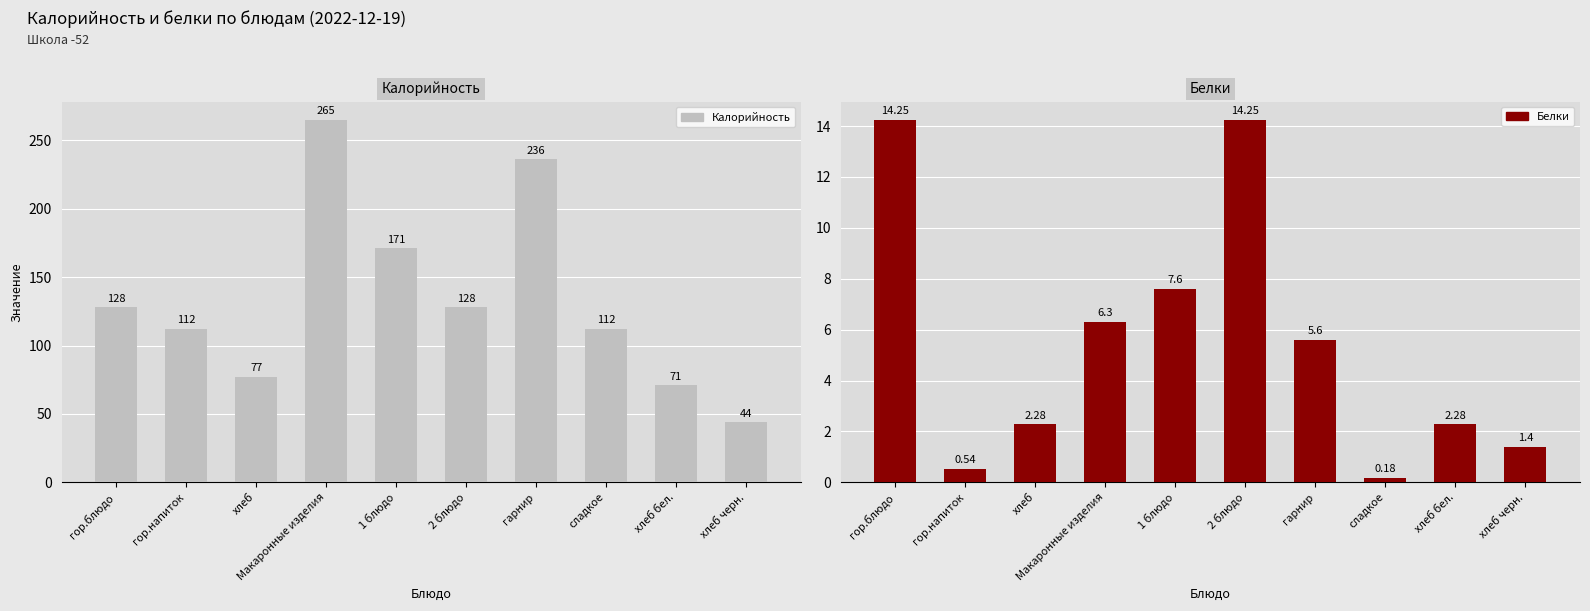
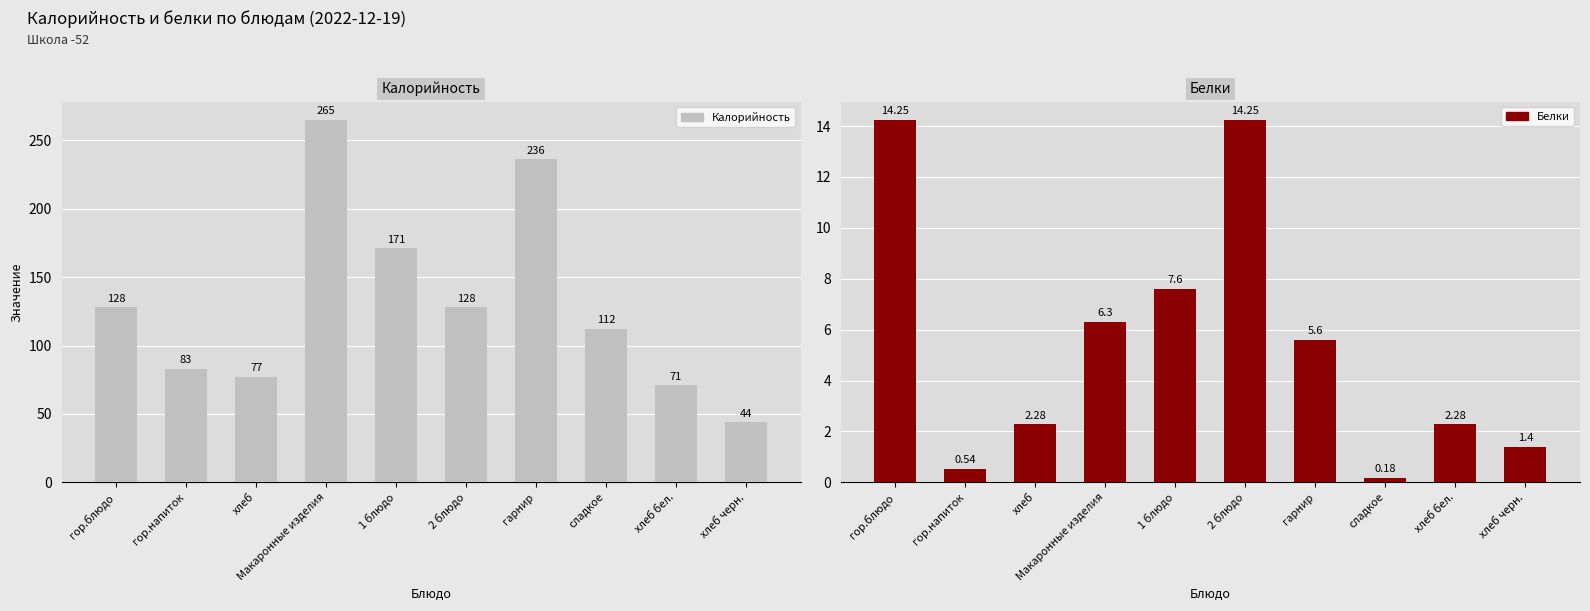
Калорийность, гор.напиток: 112 -> 83
